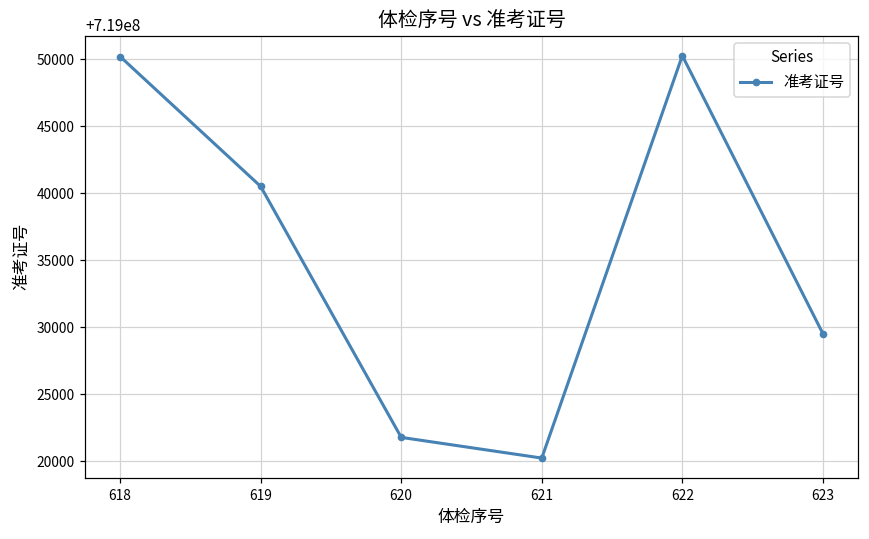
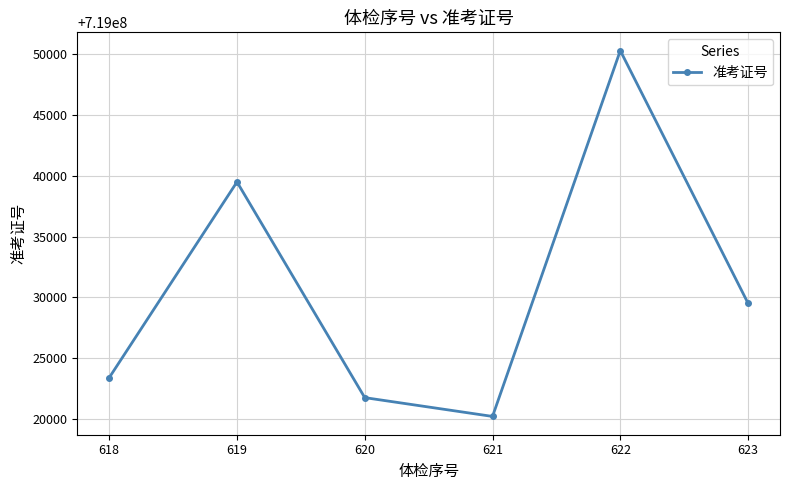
618: 719050200 -> 719023400
619: 719040500 -> 719039500
